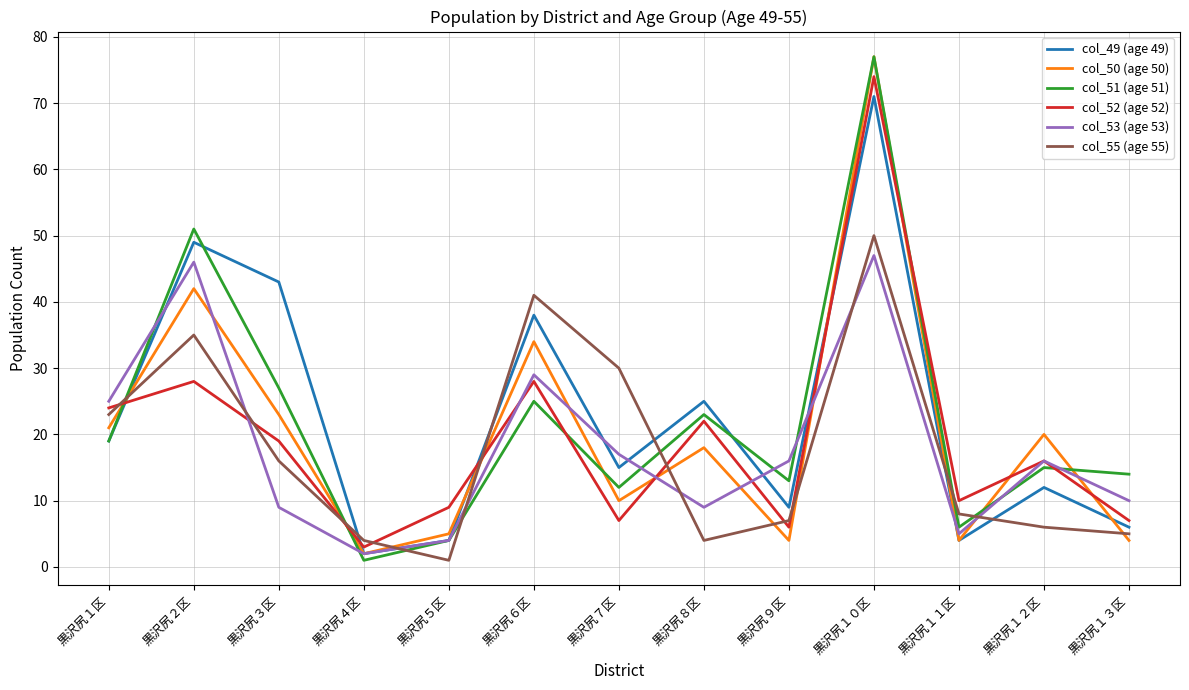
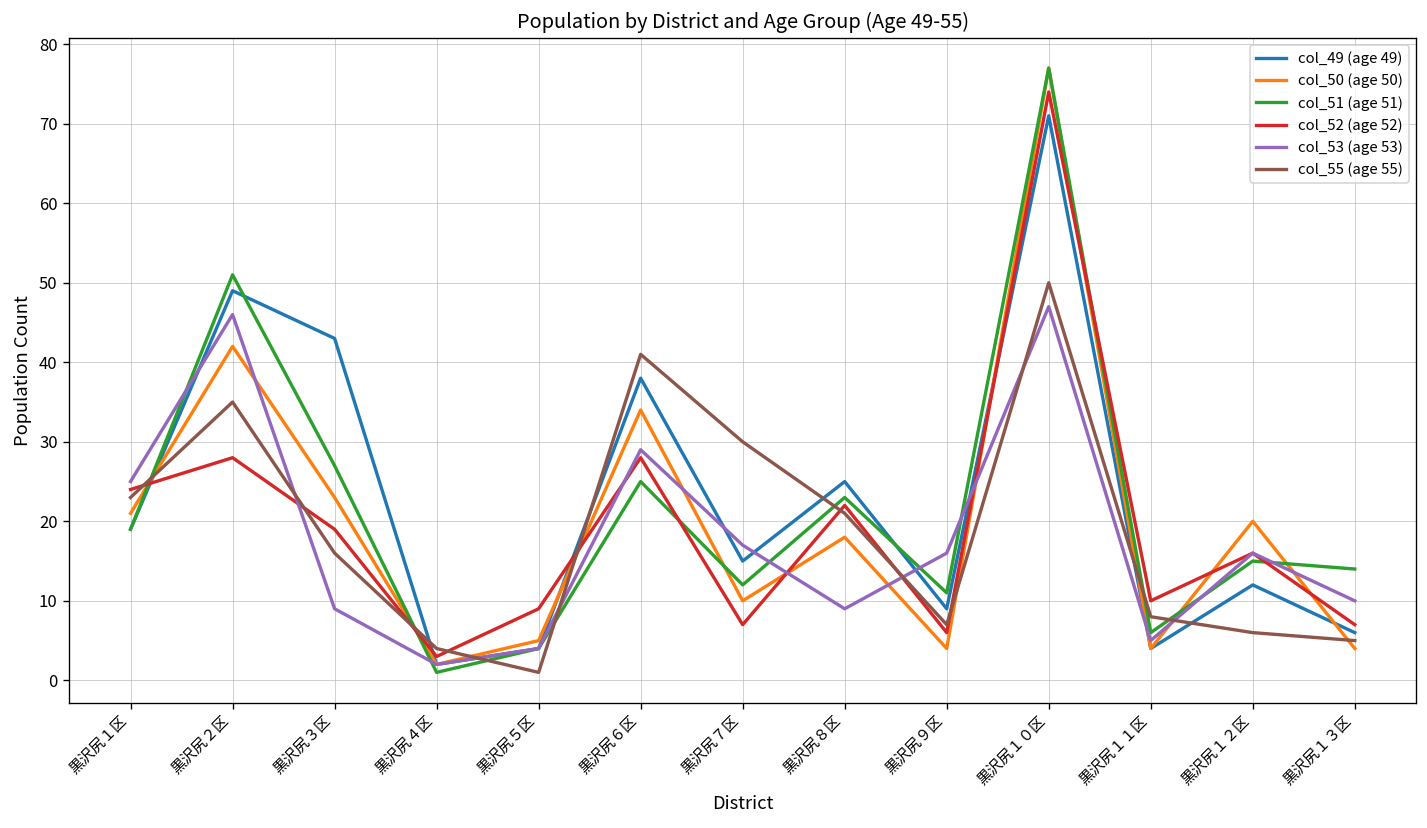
col_55 (age 55), 黒沢尻８区: 4 -> 21
col_51 (age 51), 黒沢尻９区: 13 -> 11
